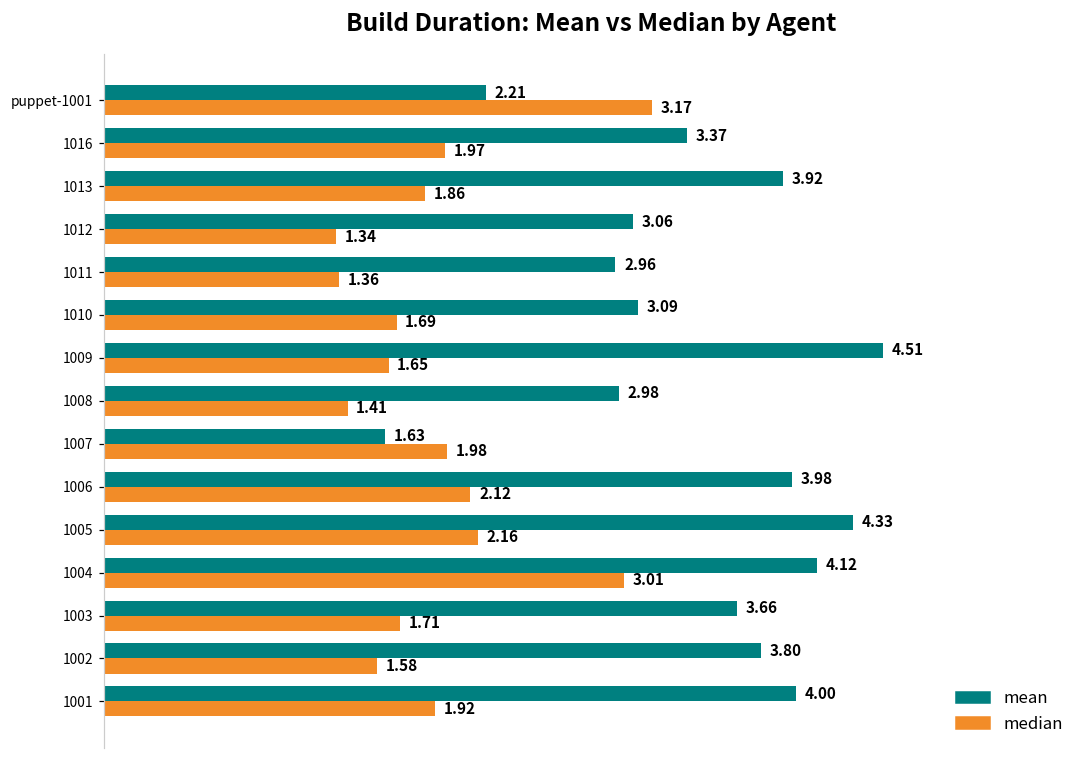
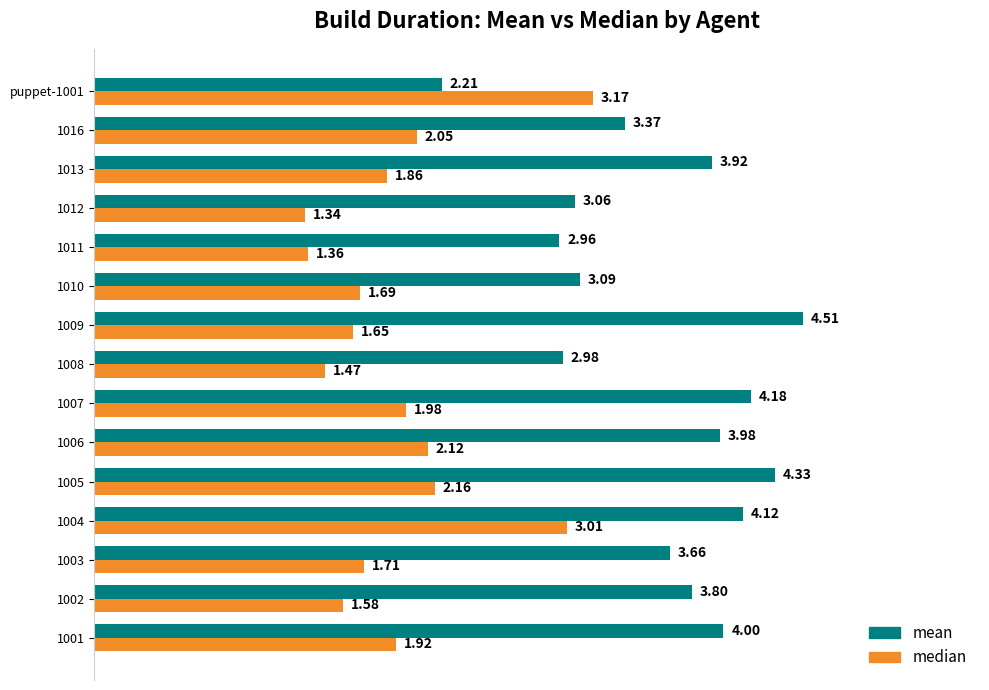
median, 1016: 1.97 -> 2.05
median, 1008: 1.41 -> 1.47
mean, 1007: 1.63 -> 4.18
